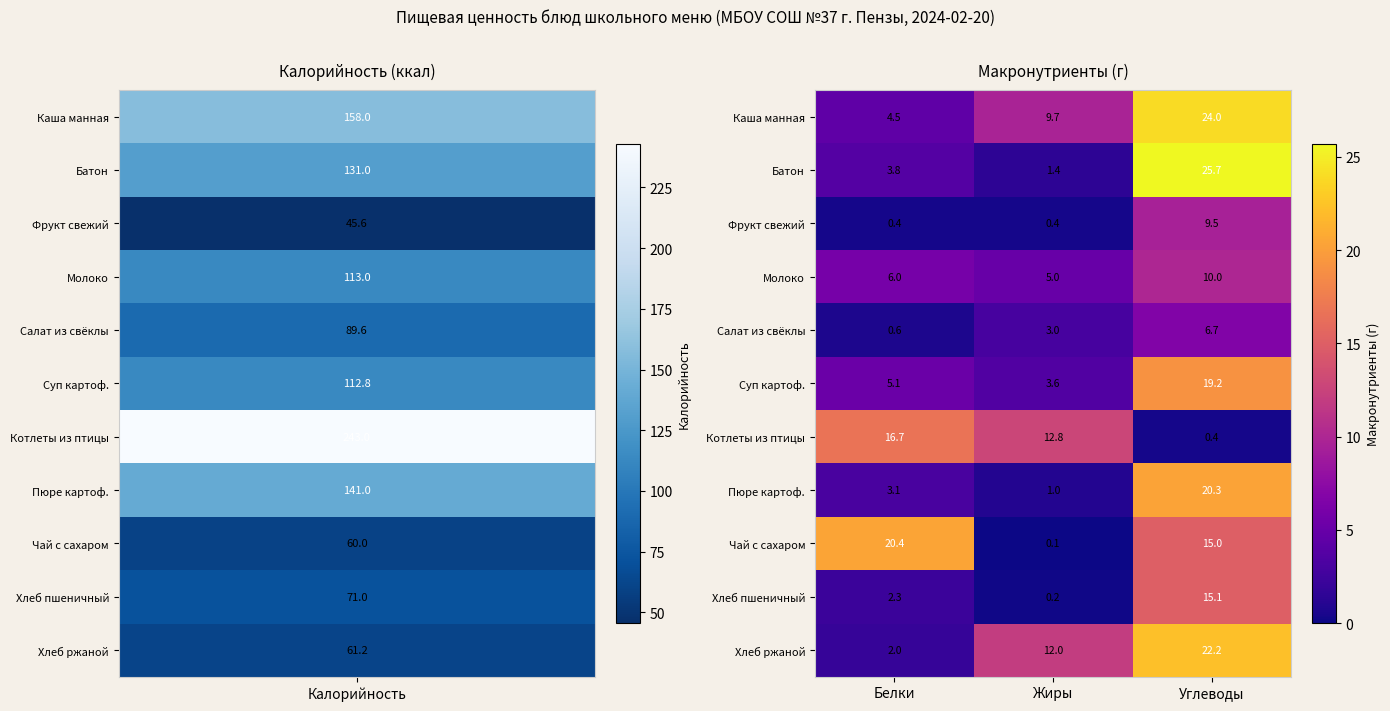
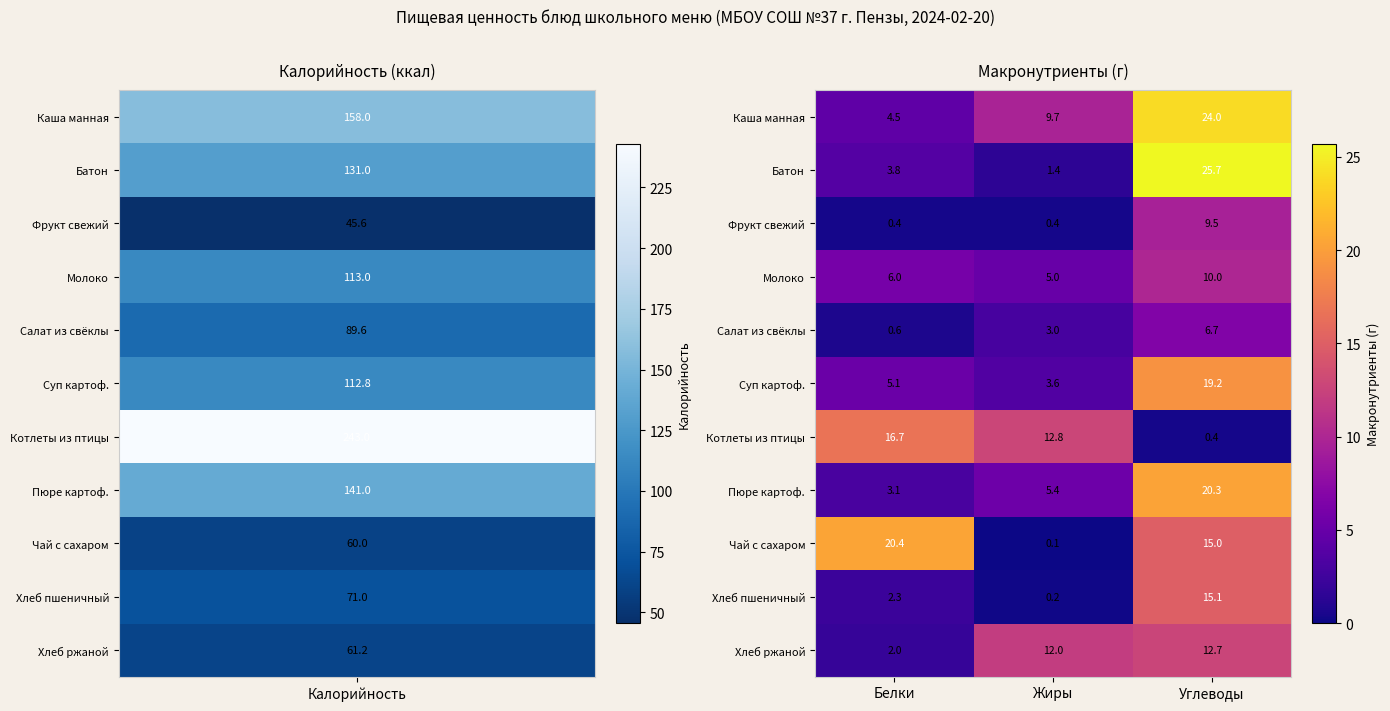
Макронутриенты (г), Пюре картоф., Жиры: 1.0 -> 5.4
Макронутриенты (г), Хлеб ржаной, Углеводы: 22.2 -> 12.7
